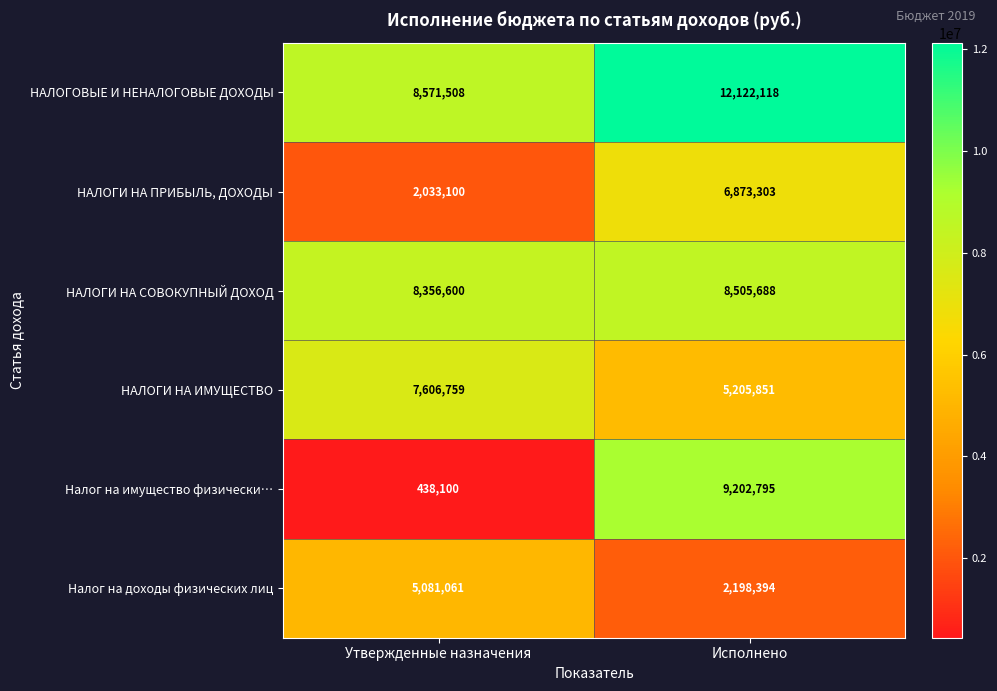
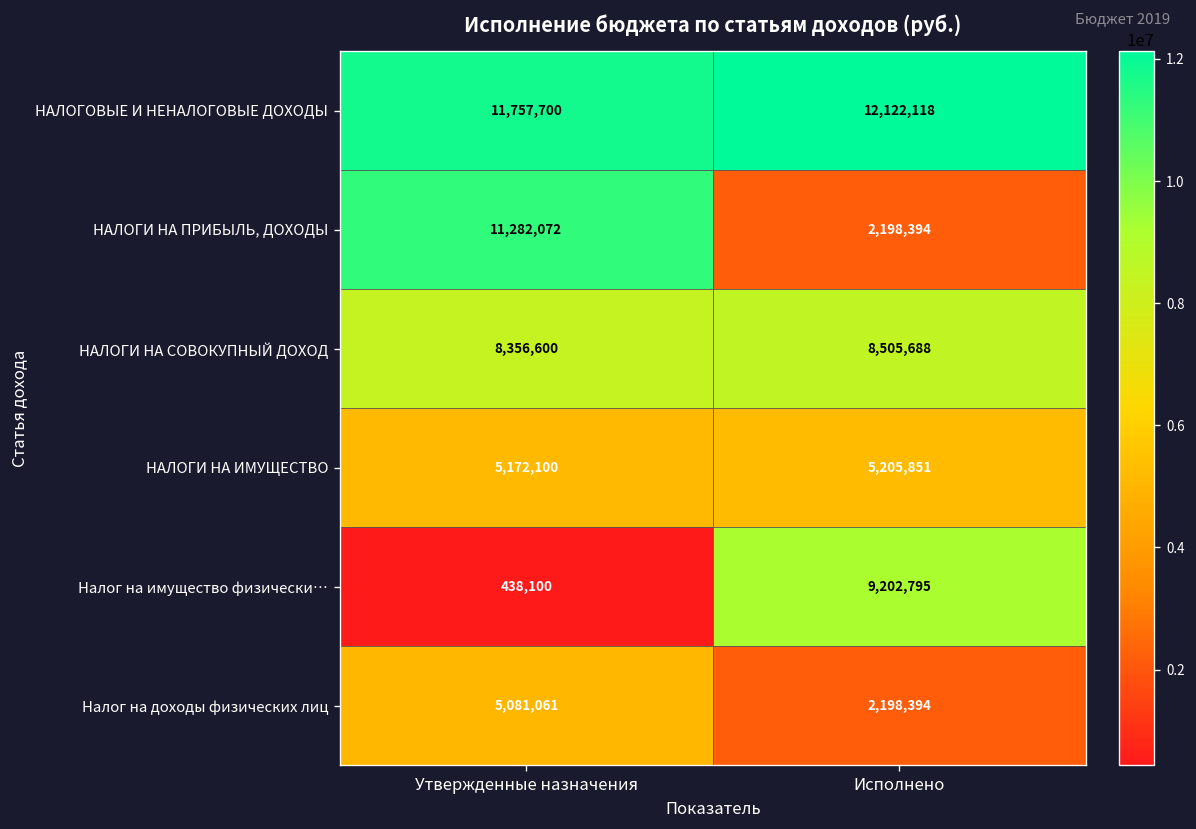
НАЛОГОВЫЕ И НЕНАЛОГОВЫЕ ДОХОДЫ, Утвержденные назначения: 8,571,508 -> 11,757,700
НАЛОГИ НА ПРИБЫЛЬ, ДОХОДЫ, Утвержденные назначения: 2,033,100 -> 11,282,072
НАЛОГИ НА ПРИБЫЛЬ, ДОХОДЫ, Исполнено: 6,873,303 -> 2,198,394
НАЛОГИ НА ИМУЩЕСТВО, Утвержденные назначения: 7,606,759 -> 5,172,100
